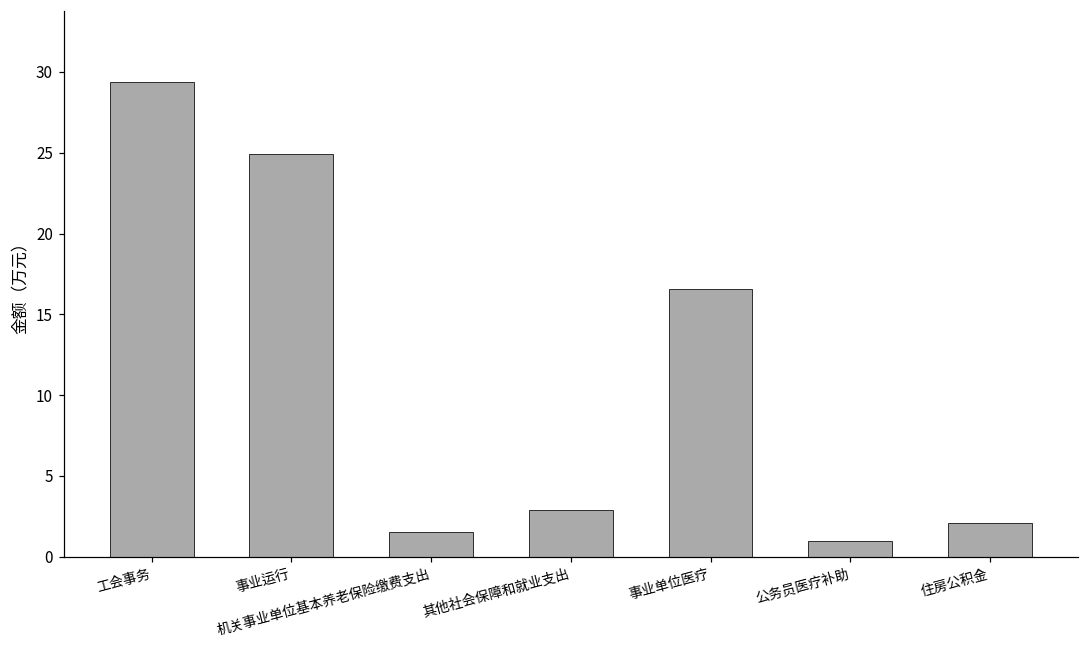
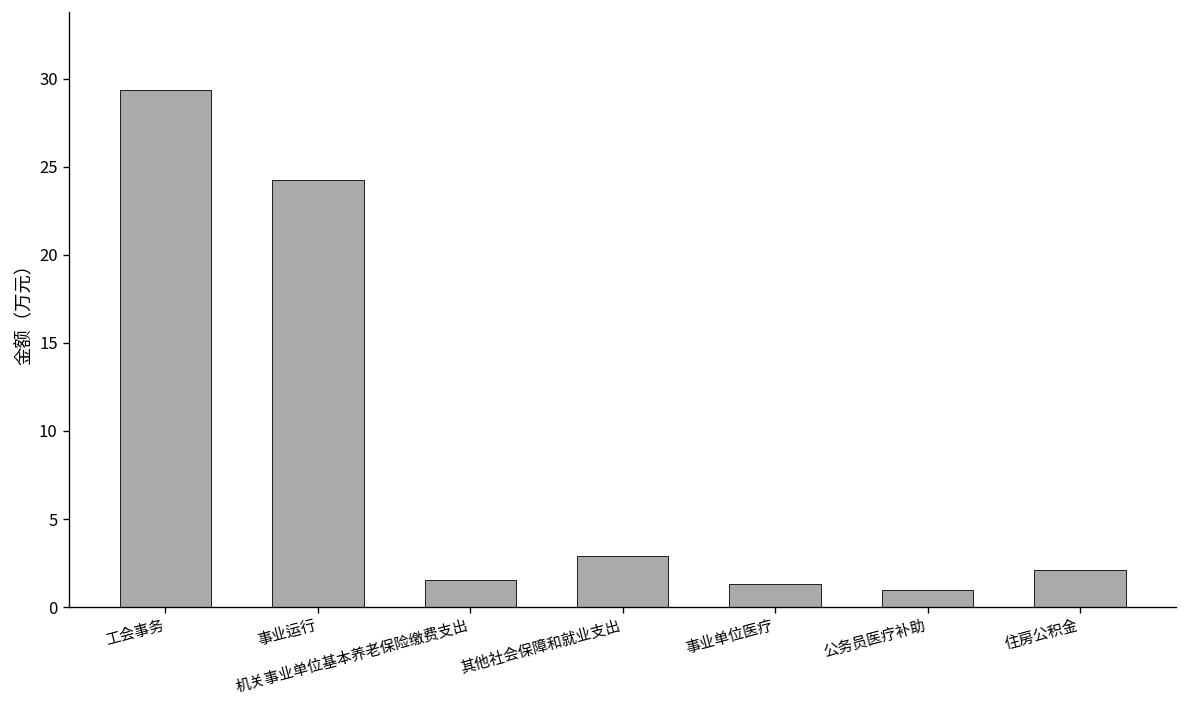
事业运行: 25.0 -> 24.2
事业单位医疗: 16.6 -> 1.3
